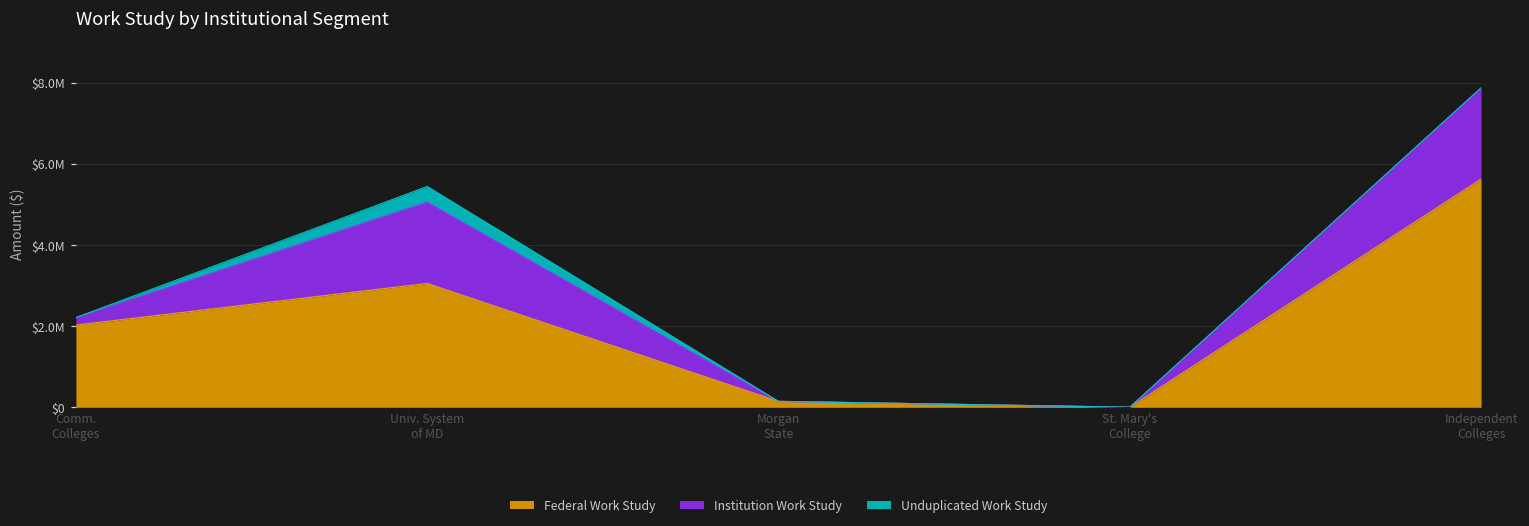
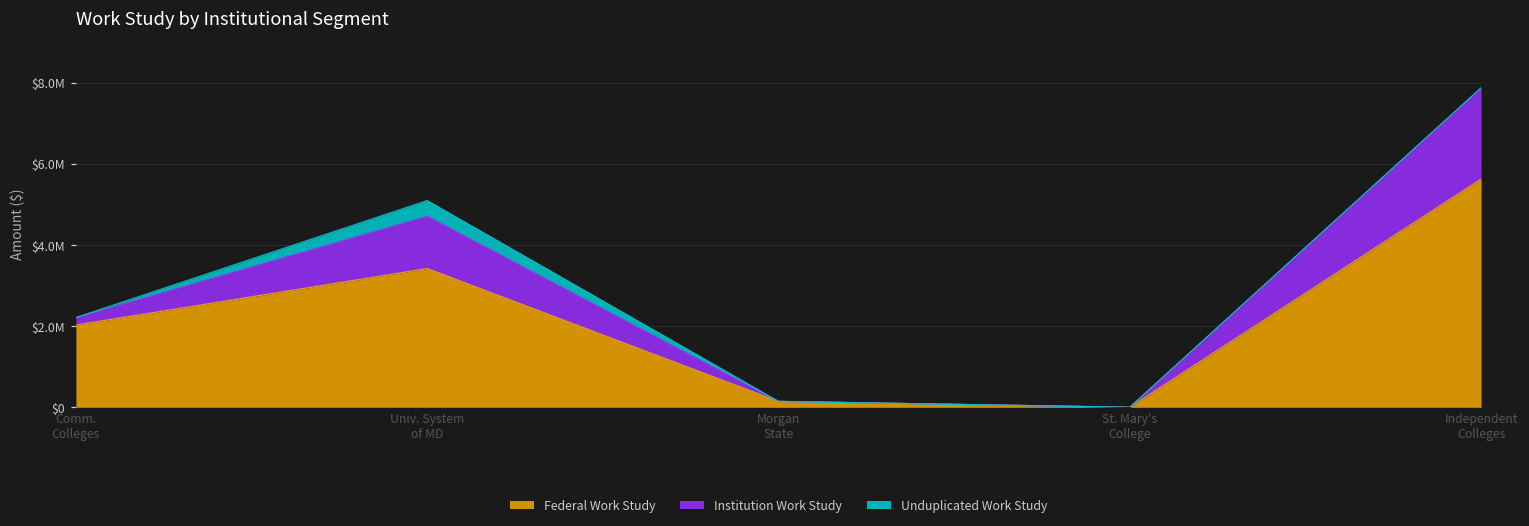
Federal Work Study, Univ. System of MD: $3100000 -> $3400000
Institution Work Study, Univ. System of MD: $2000000 -> $1300000
